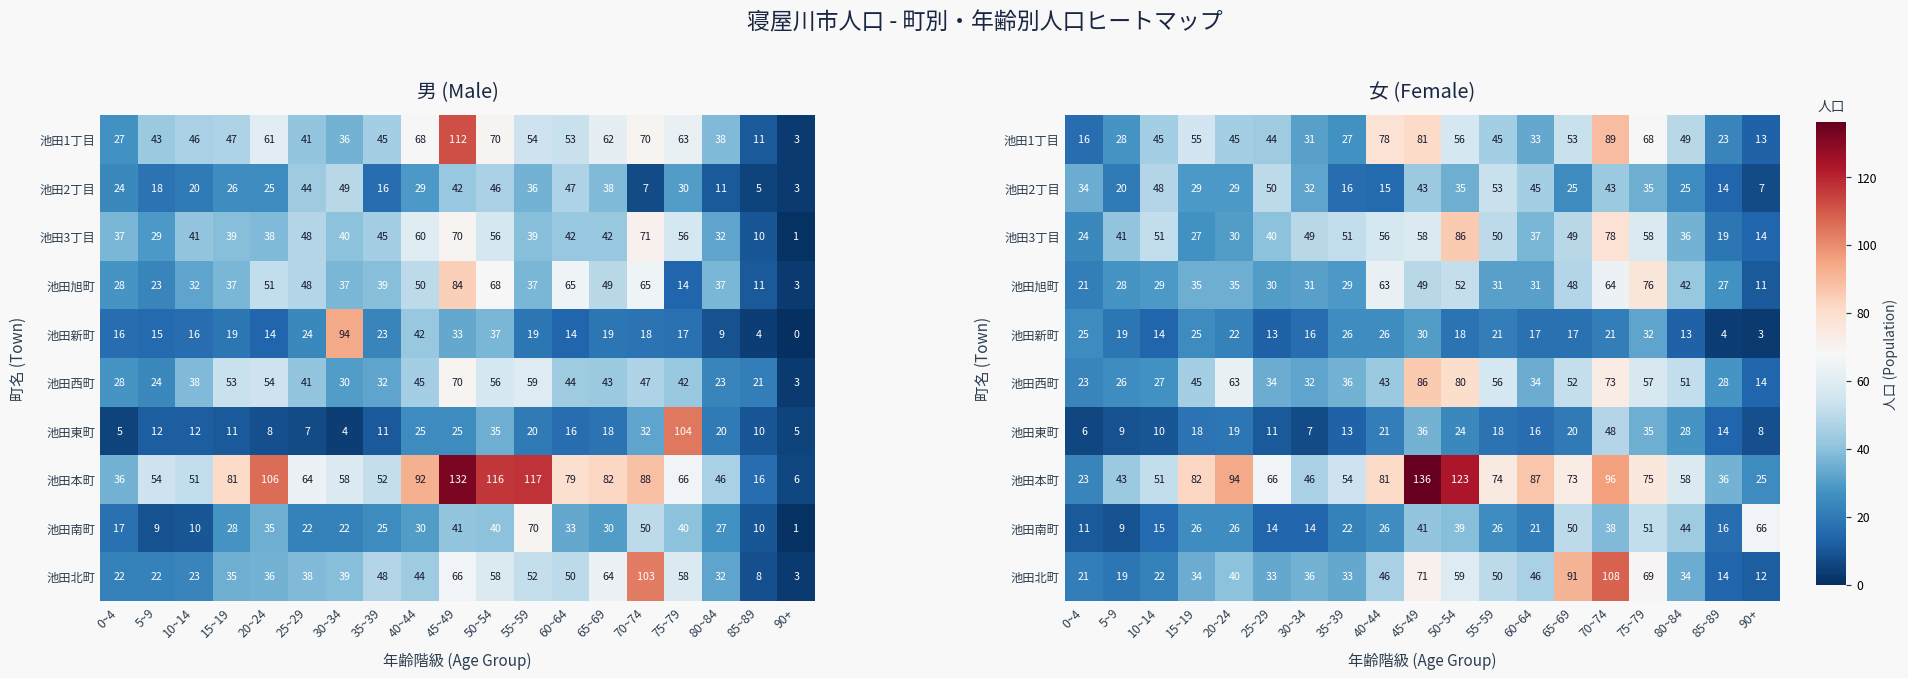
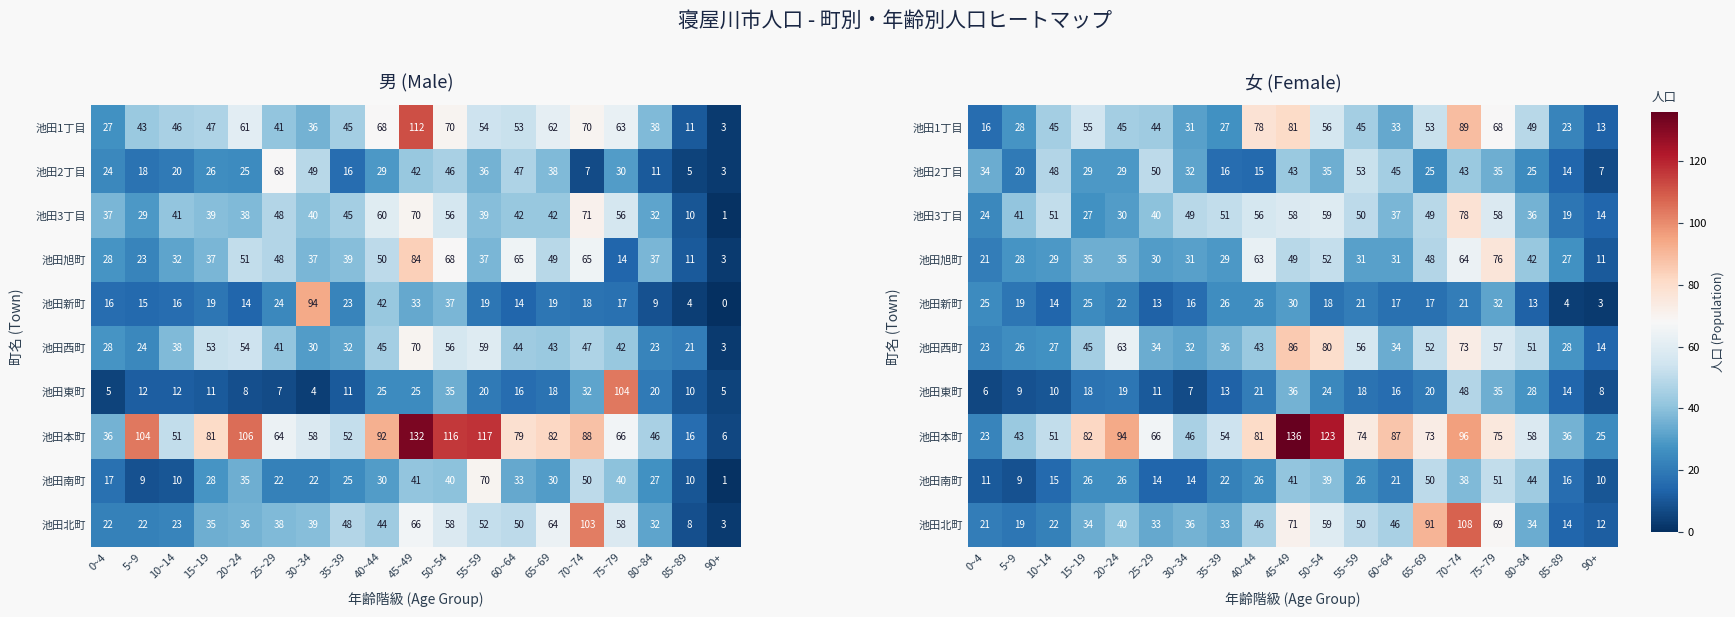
男 (Male), 池田2丁目, 25~29: 44 -> 68
男 (Male), 池田本町, 5~9: 54 -> 104
女 (Female), 池田3丁目, 50~54: 86 -> 59
女 (Female), 池田南町, 90+: 66 -> 10
